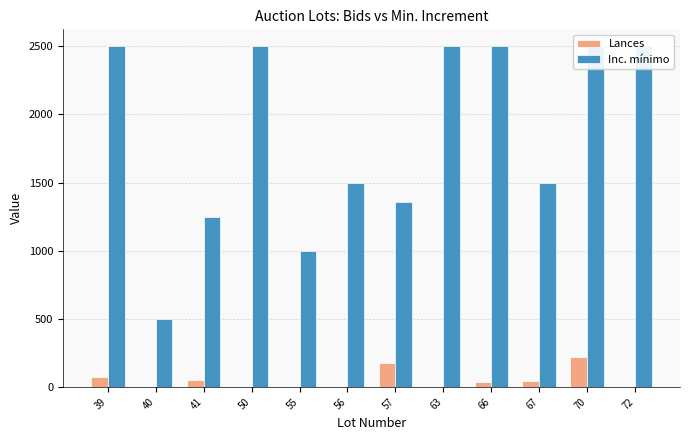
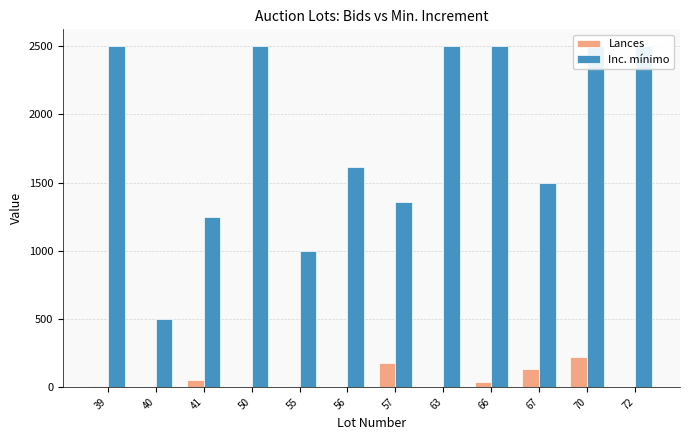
Lances, 39: 70 -> 0
Inc. mínimo, 56: 1500 -> 1610
Lances, 67: 40 -> 130
